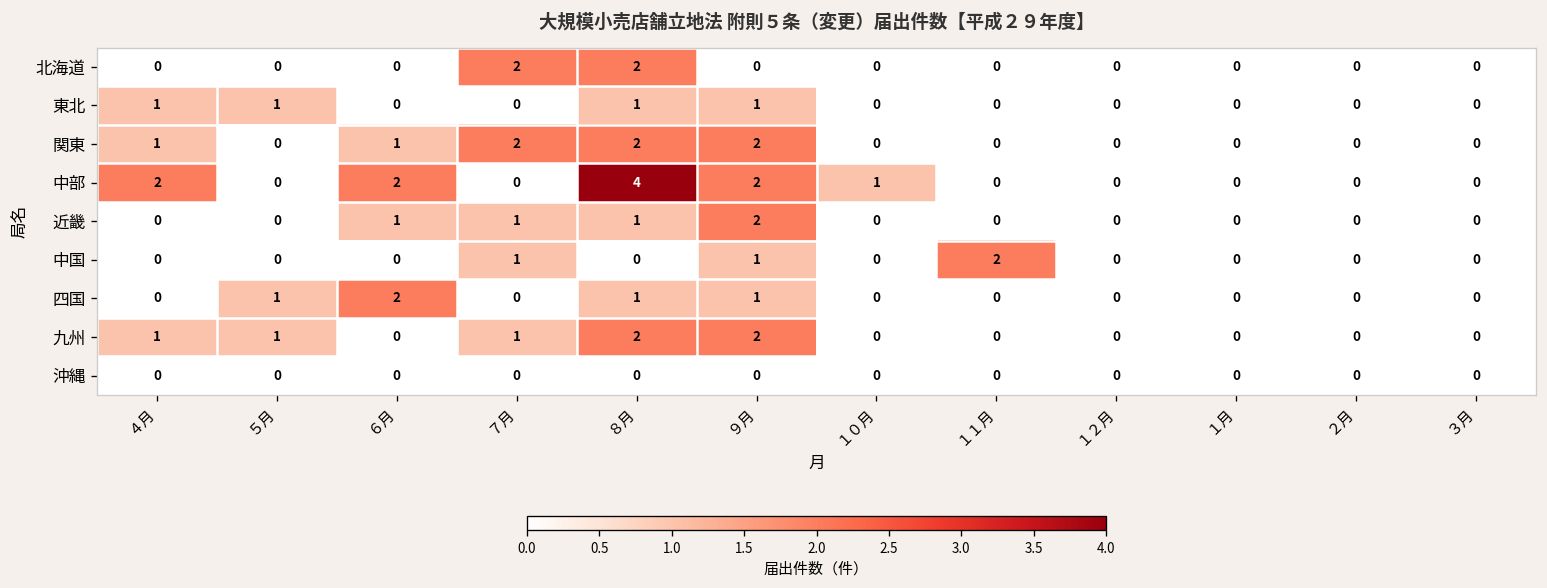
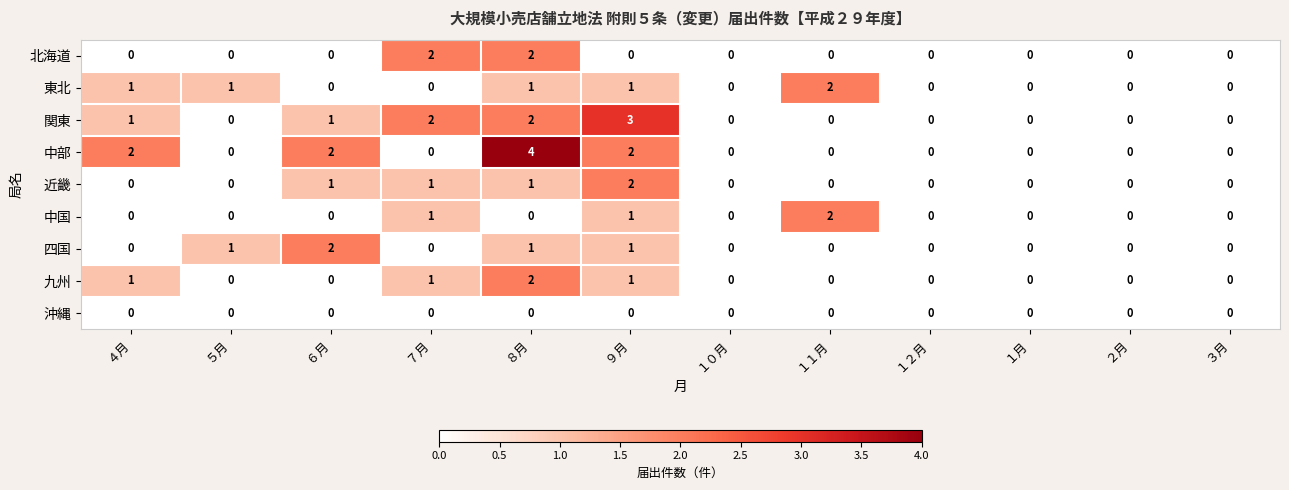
東北, １１月: 0 -> 2
関東, ９月: 2 -> 3
中部, １０月: 1 -> 0
九州, ５月: 1 -> 0
九州, ９月: 2 -> 1
